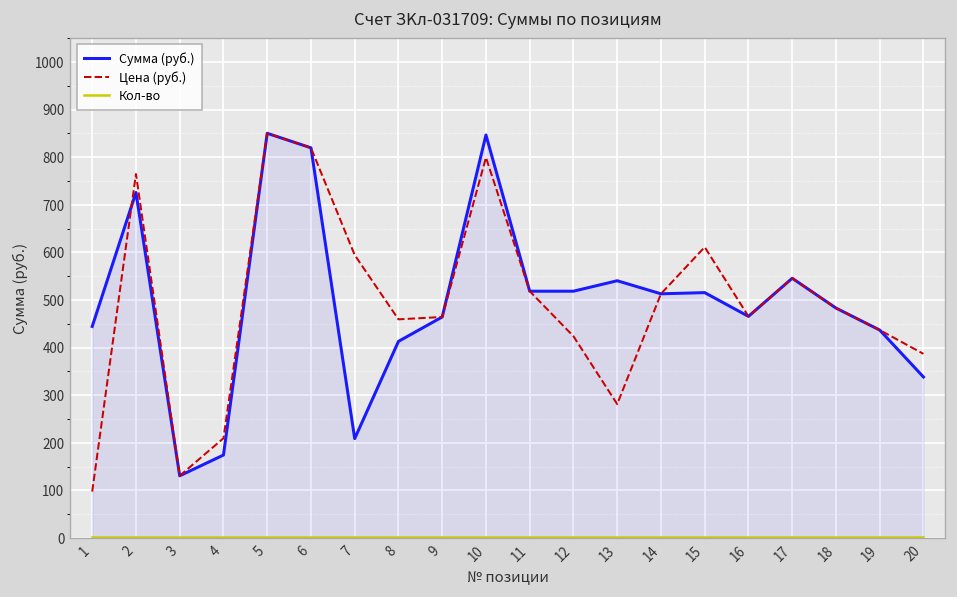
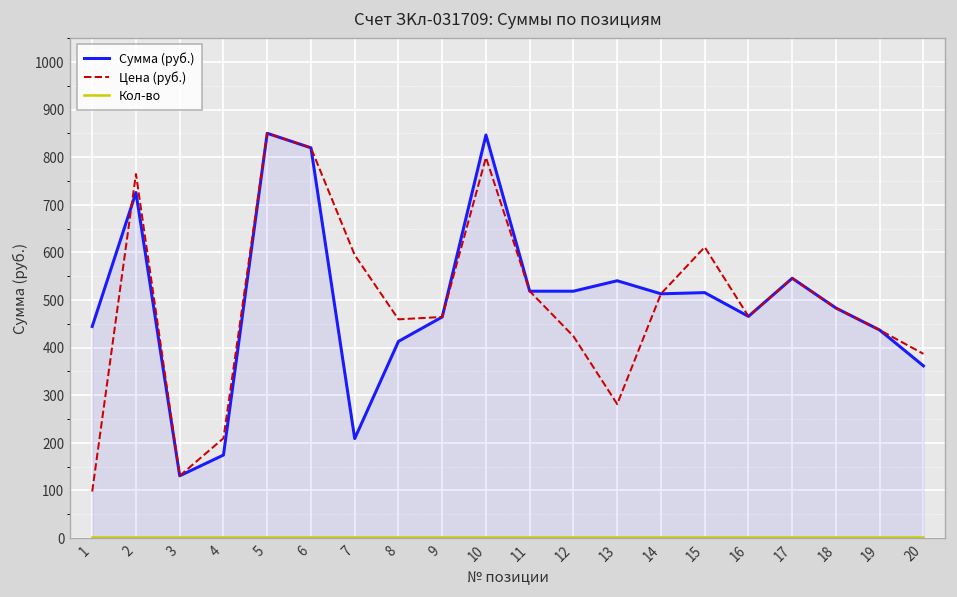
Сумма (руб.), 20: 340 -> 360
